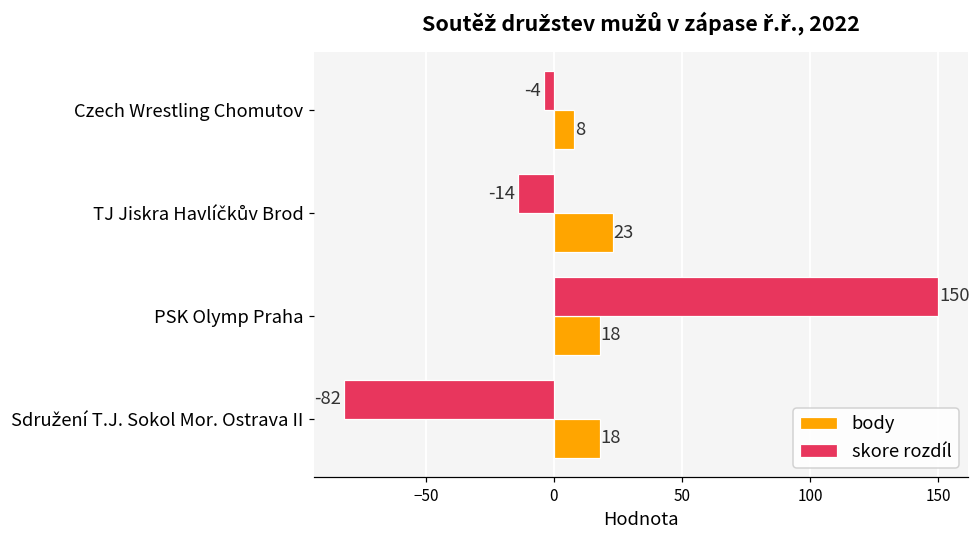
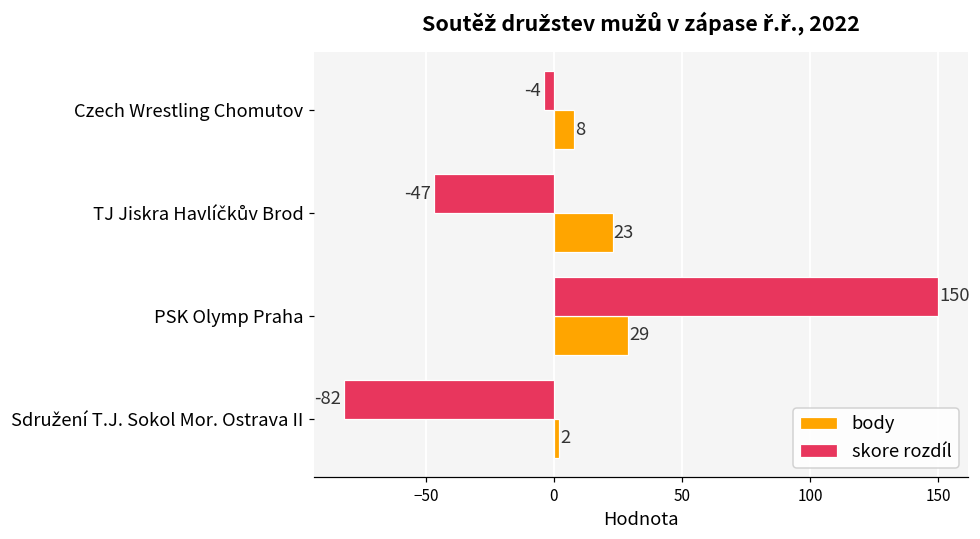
skore rozdíl, TJ Jiskra Havlíčkův Brod: -14 -> -47
body, PSK Olymp Praha: 18 -> 29
body, Sdružení T.J. Sokol Mor. Ostrava II: 18 -> 2
